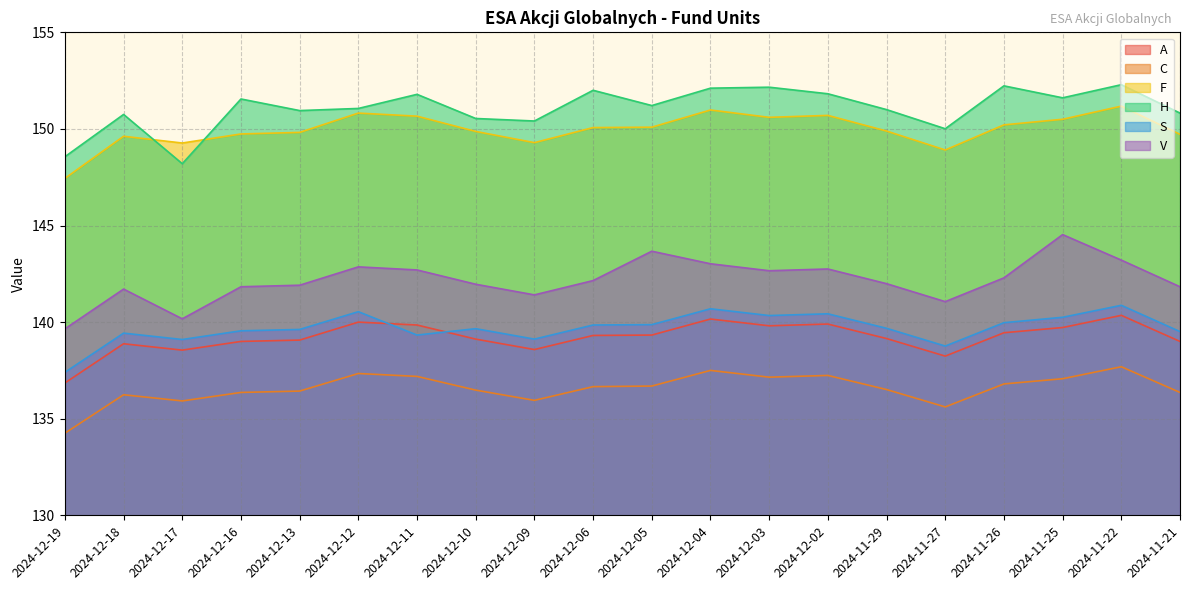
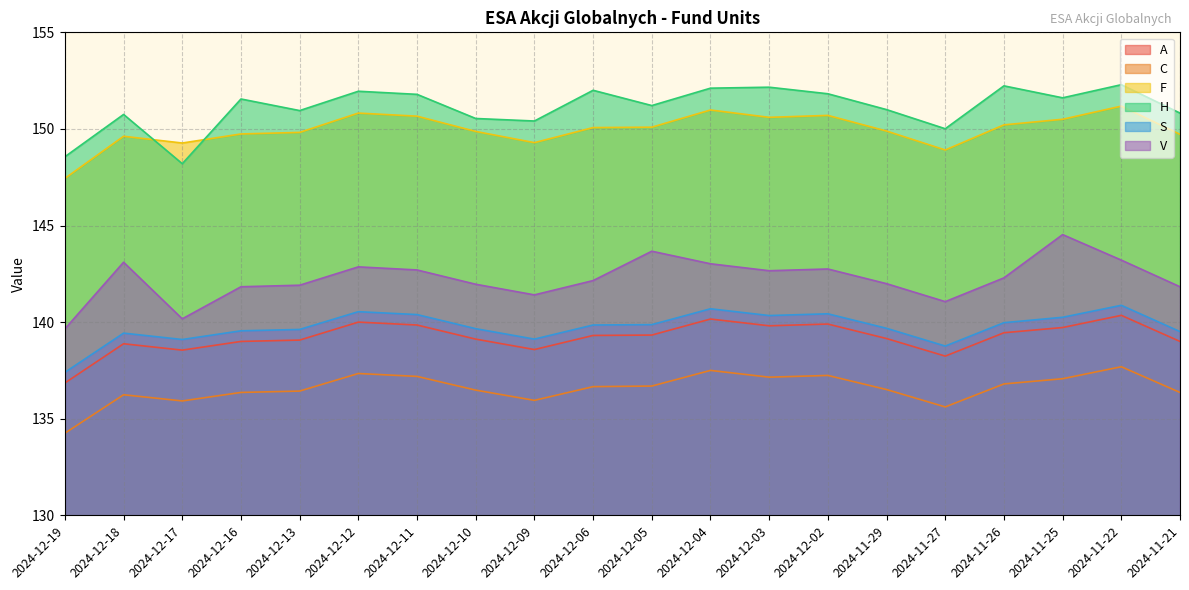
V, 2024-12-18: 141.7 -> 143.1
H, 2024-12-12: 151.1 -> 152.0
S, 2024-12-11: 139.3 -> 140.4
